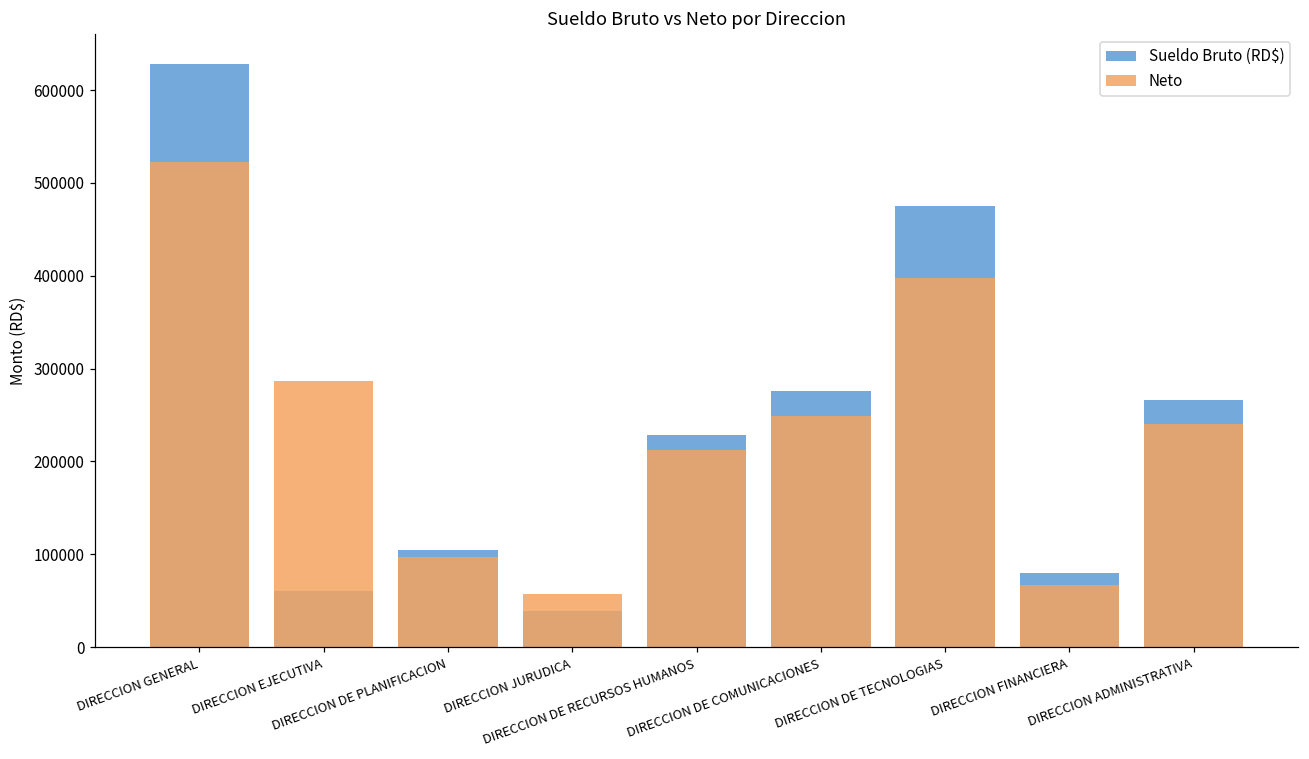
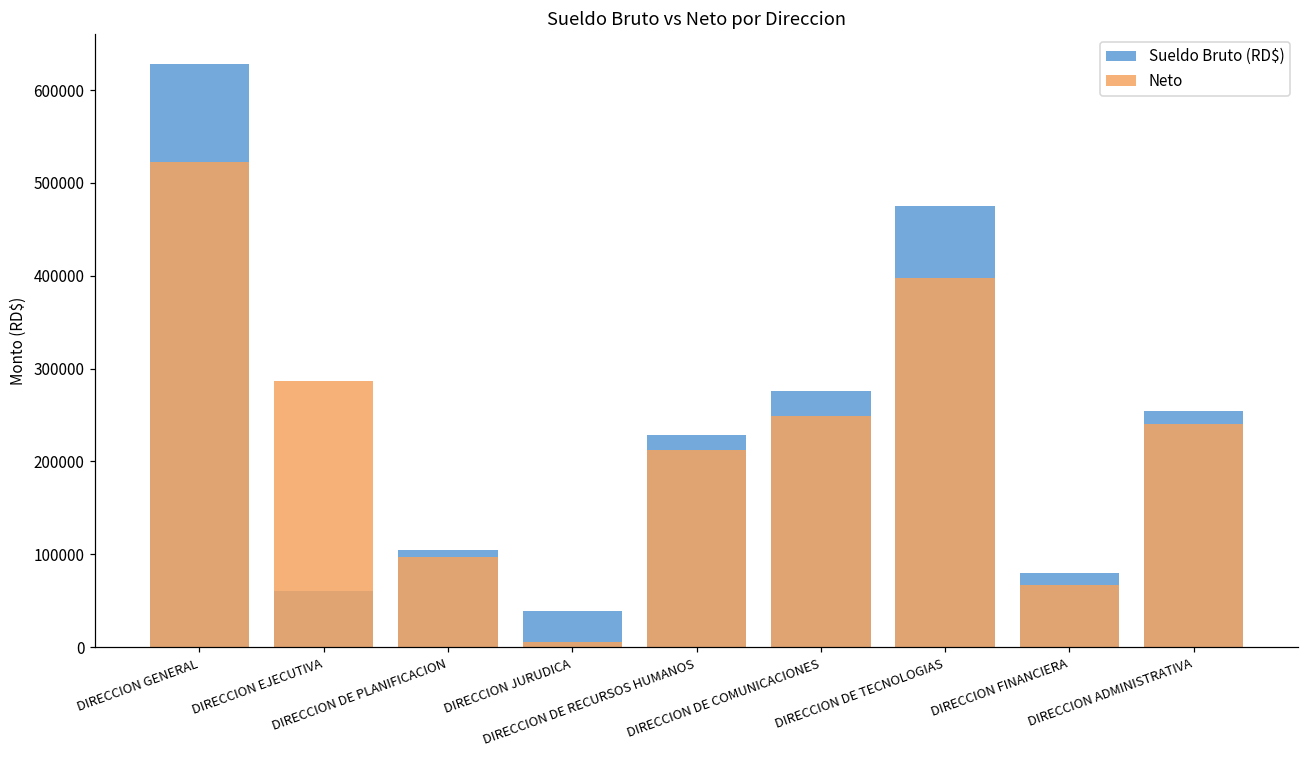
Neto, DIRECCION JURUDICA: 60000 -> 10000
Sueldo Bruto (RD$), DIRECCION ADMINISTRATIVA: 270000 -> 250000
